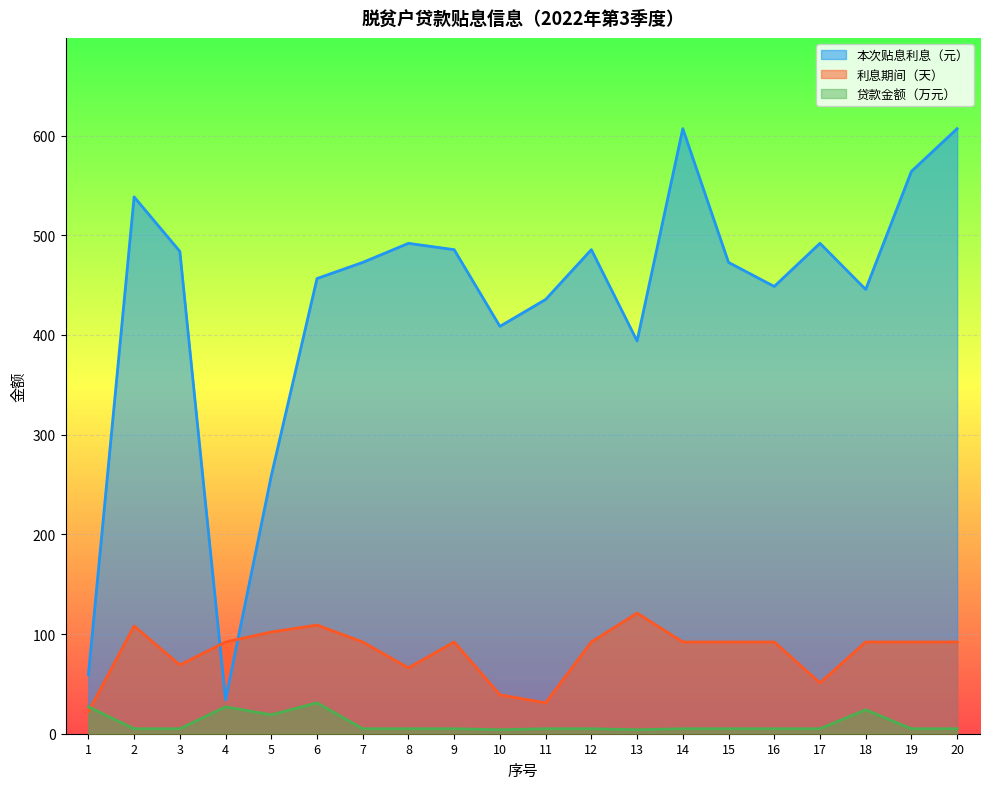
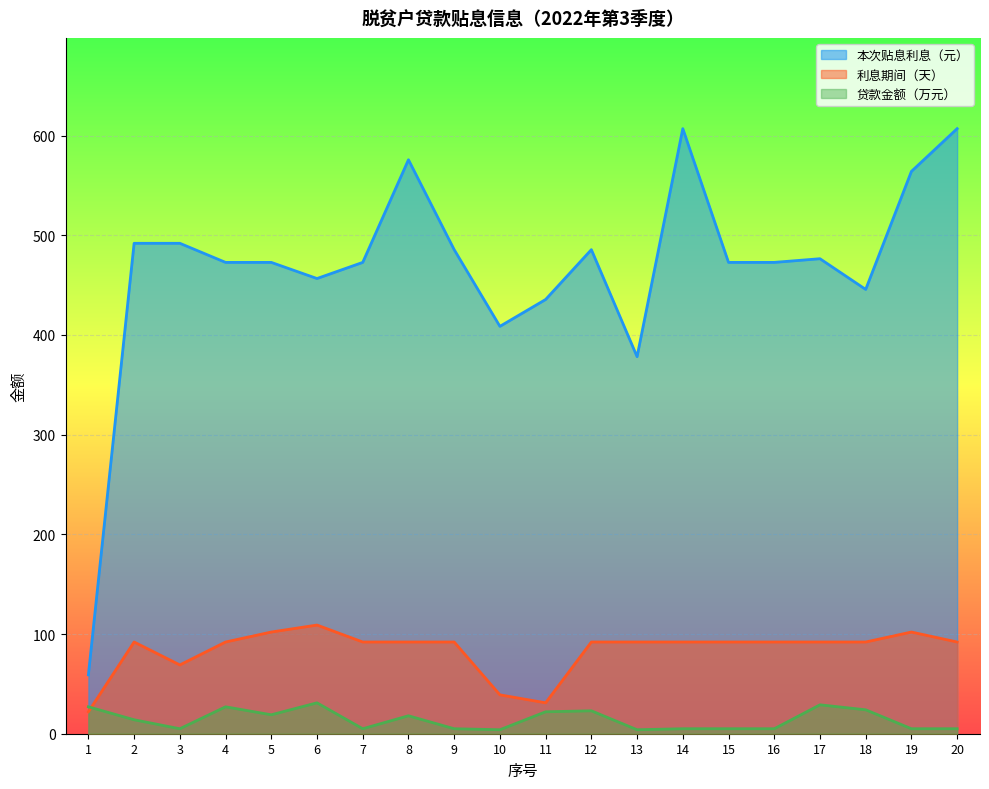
本次贴息利息（元）, 2: 540 -> 490
利息期间（天）, 2: 110 -> 90
贷款金额（万元）, 2: 5 -> 14
本次贴息利息（元）, 3: 480 -> 490
本次贴息利息（元）, 4: 30 -> 470
本次贴息利息（元）, 5: 260 -> 470
本次贴息利息（元）, 8: 490 -> 580
利息期间（天）, 8: 70 -> 90
贷款金额（万元）, 8: 10 -> 20
贷款金额（万元）, 11: 10 -> 20
贷款金额（万元）, 12: 10 -> 20
本次贴息利息（元）, 13: 390 -> 380
利息期间（天）, 13: 120 -> 90
本次贴息利息（元）, 16: 450 -> 470
本次贴息利息（元）, 17: 490 -> 480
利息期间（天）, 17: 50 -> 90
贷款金额（万元）, 17: 10 -> 30
利息期间（天）, 19: 90 -> 100
